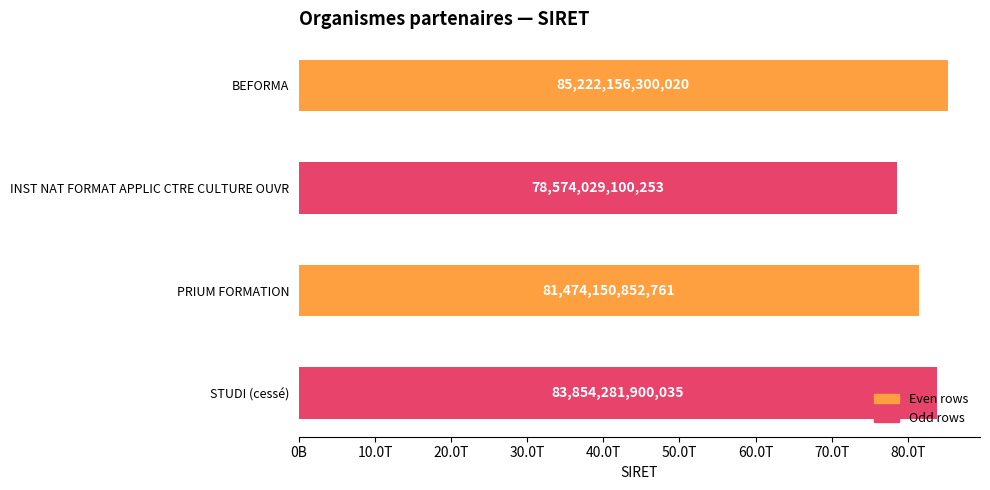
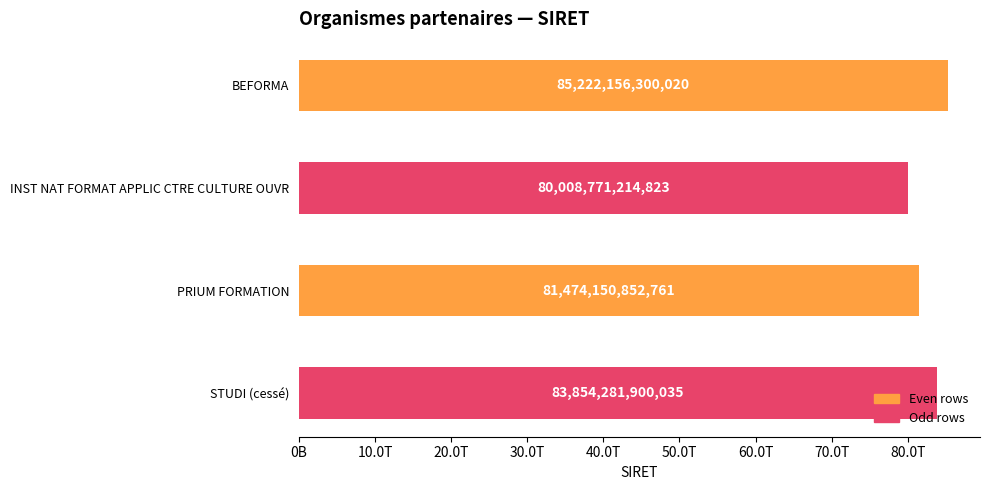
INST NAT FORMAT APPLIC CTRE CULTURE OUVR: 78,574,029,100,253 -> 80,008,771,214,823
